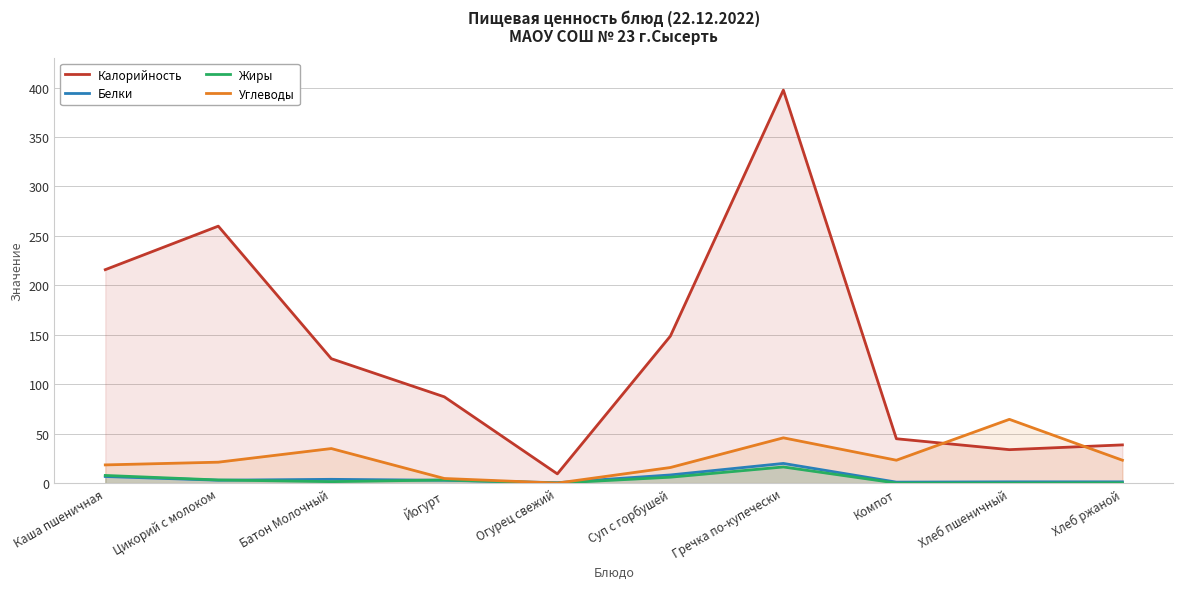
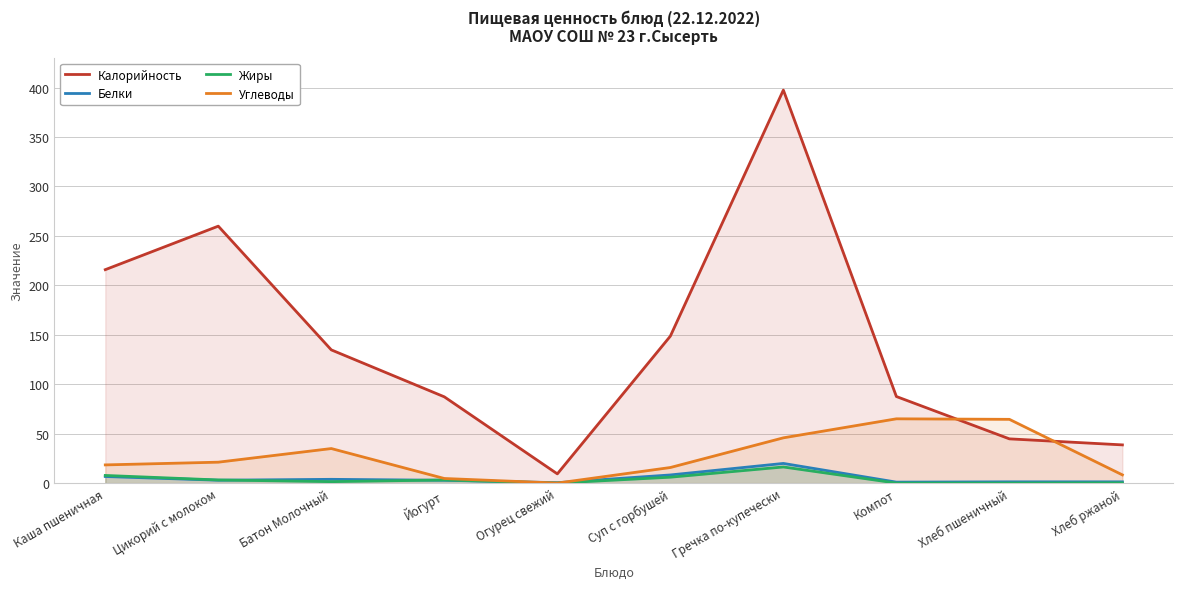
Калорийность, Батон Молочный: 126 -> 135
Калорийность, Компот: 40 -> 90
Углеводы, Компот: 20 -> 70
Калорийность, Хлеб пшеничный: 30 -> 40
Углеводы, Хлеб ржаной: 20 -> 10
